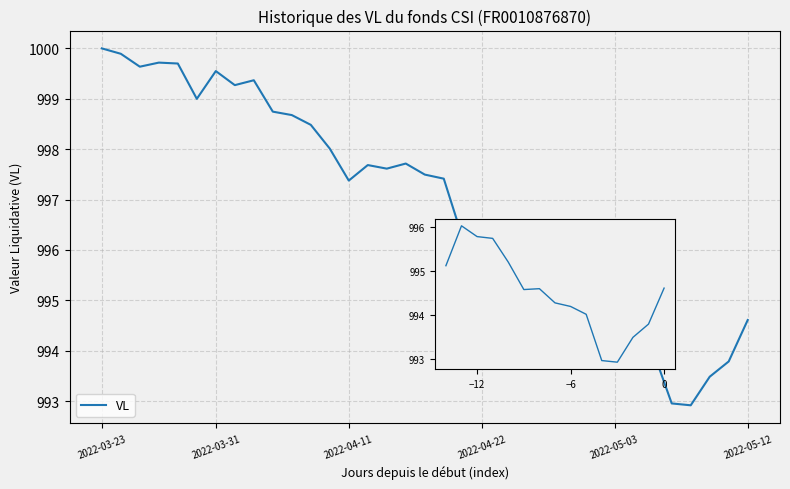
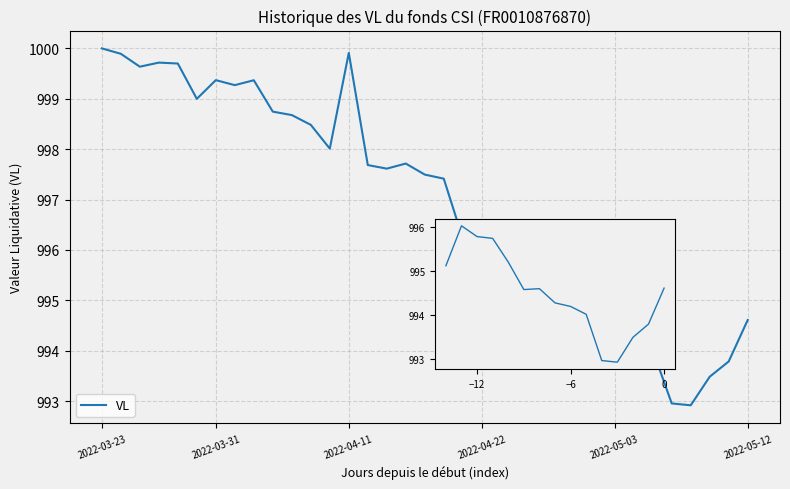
Historique des VL du fonds CSI (FR0010876870), 2022-03-31: 999.6 -> 999.4
Historique des VL du fonds CSI (FR0010876870), 2022-04-11: 997.4 -> 999.9
